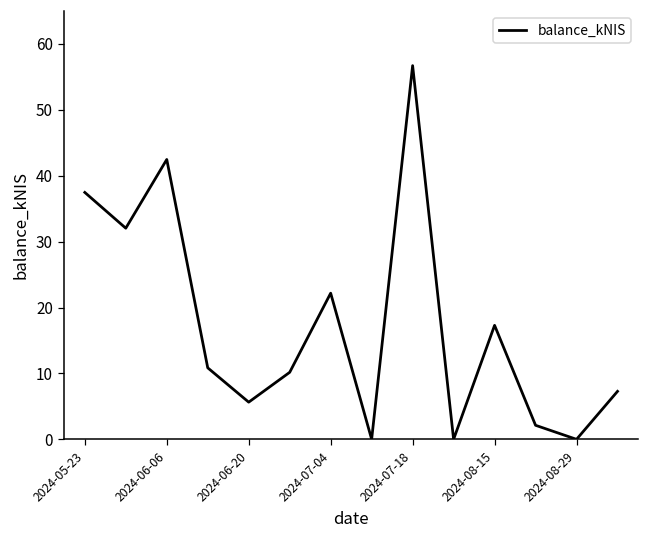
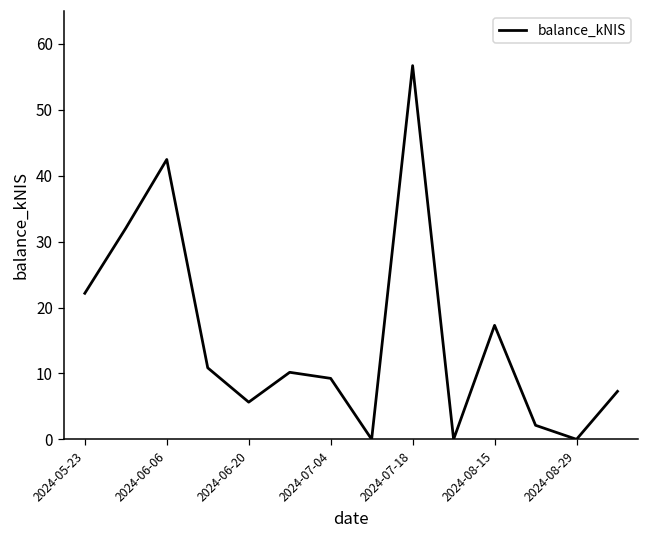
2024-05-23: 37 -> 22
2024-07-04: 22 -> 9
